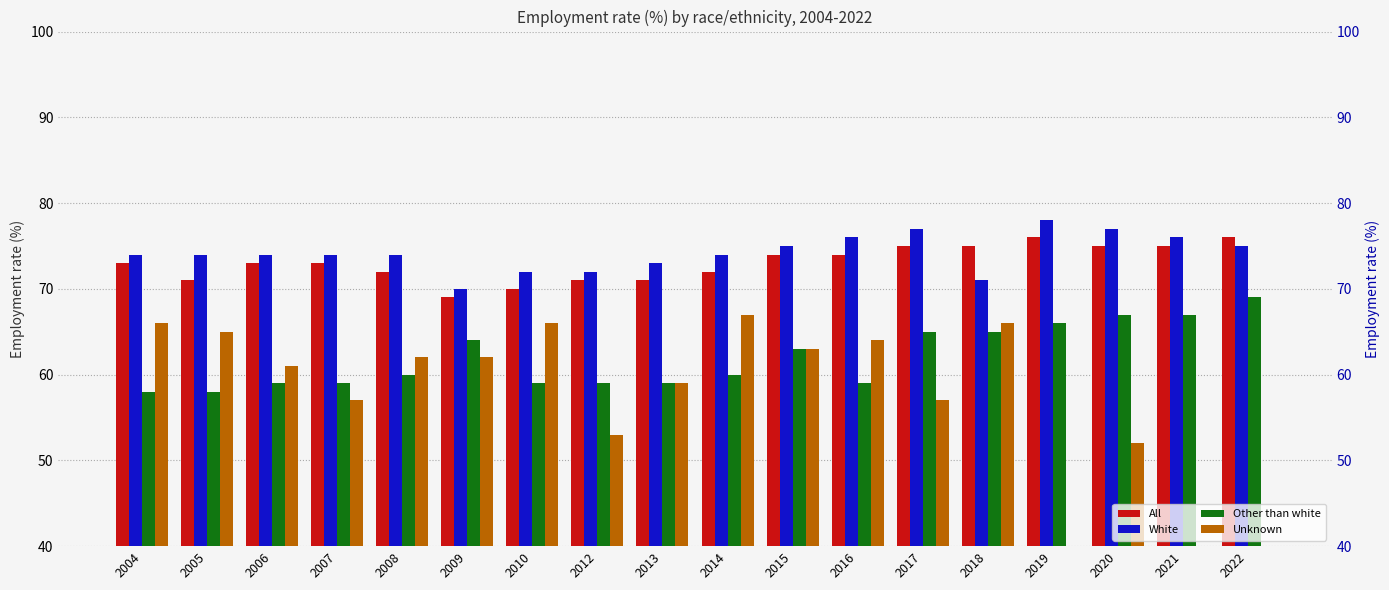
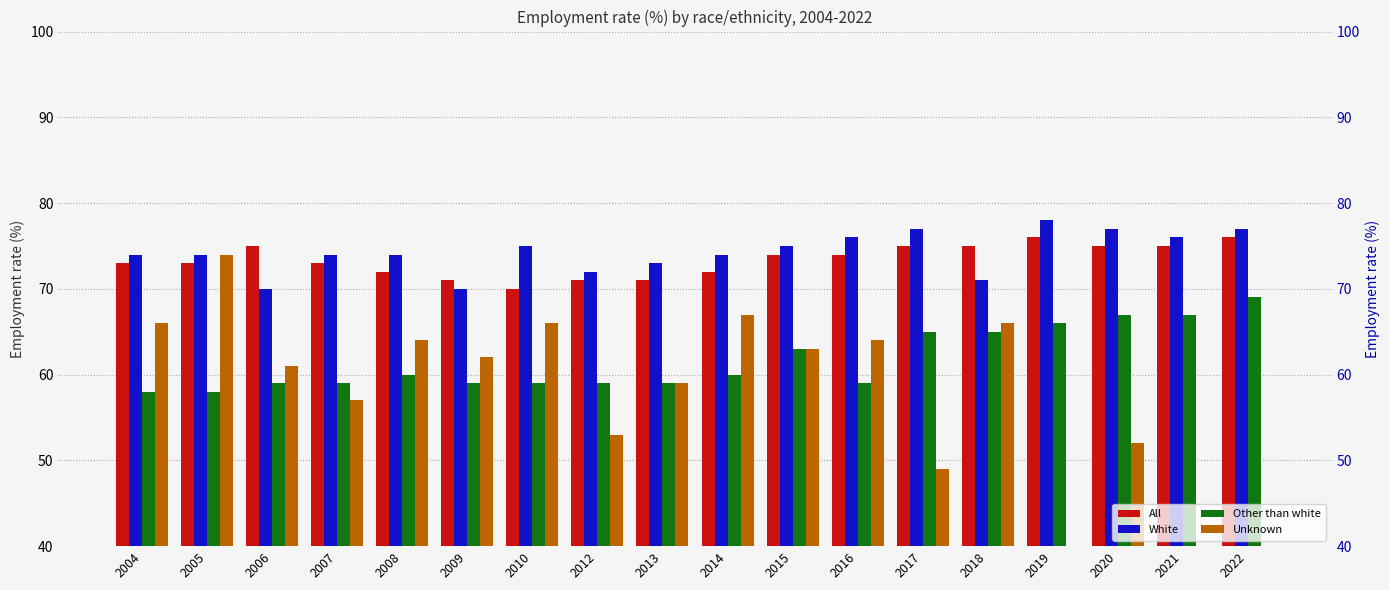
All, 2005: 71 -> 73
Unknown, 2005: 65 -> 74
All, 2006: 73 -> 75
White, 2006: 74 -> 70
Unknown, 2008: 62 -> 64
All, 2009: 69 -> 71
Other than white, 2009: 64 -> 59
White, 2010: 72 -> 75
Unknown, 2017: 57 -> 49
White, 2022: 75 -> 77
